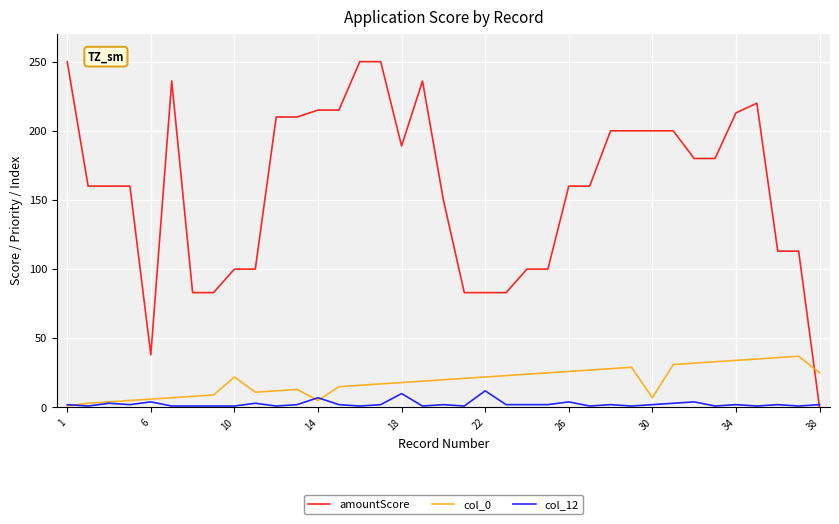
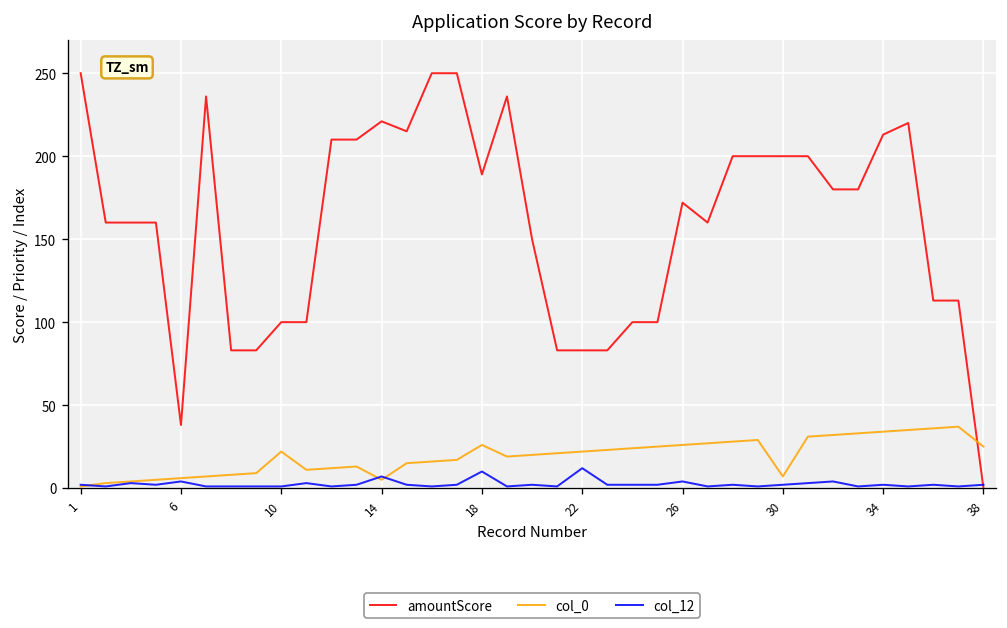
amountScore, 14: 215 -> 221
col_0, 18: 18 -> 26
amountScore, 26: 160 -> 172
